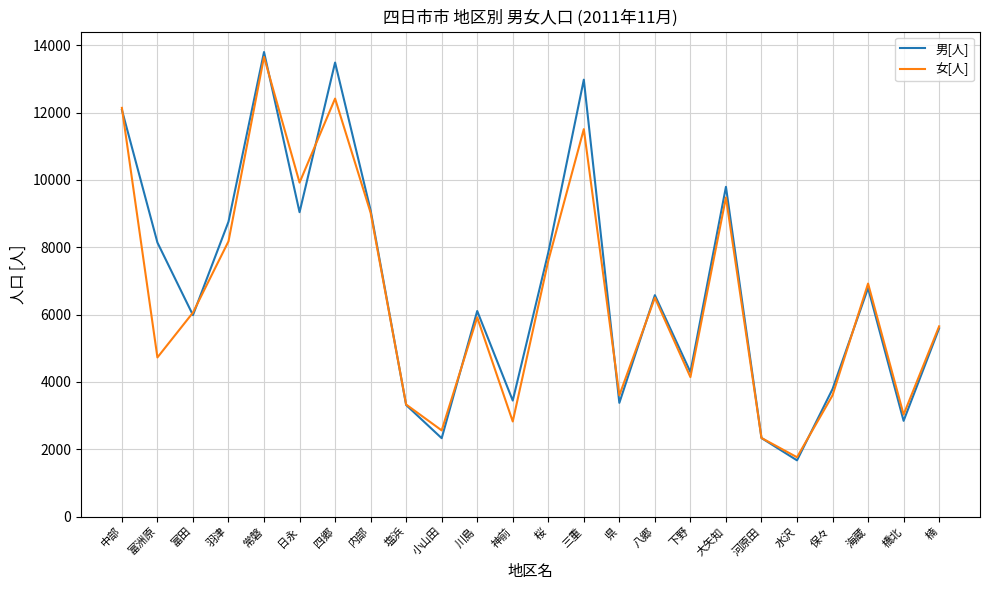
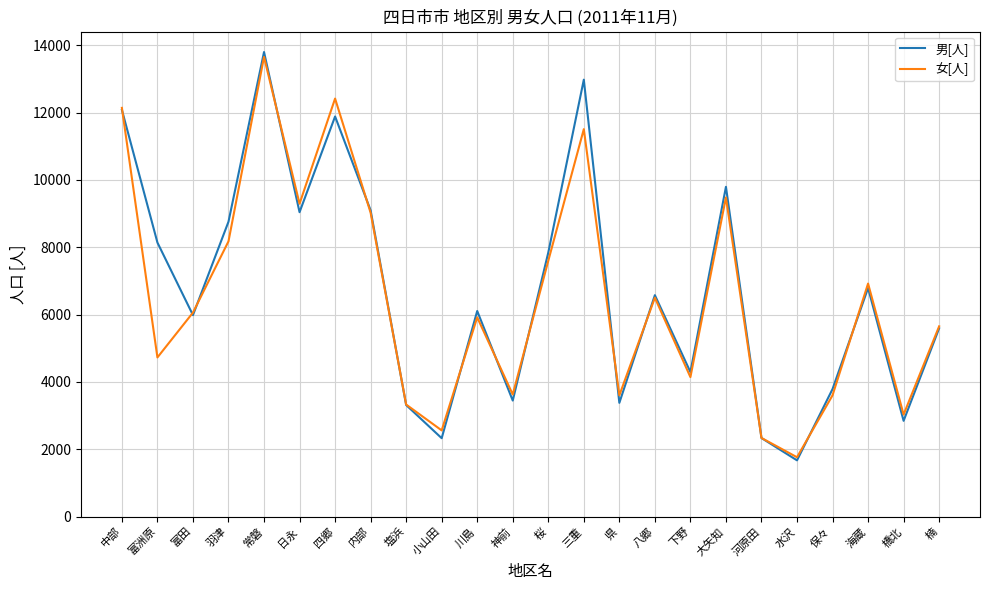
女[人], 日永: 9900 -> 9300
男[人], 四郷: 13500 -> 11900
女[人], 神前: 2800 -> 3600
